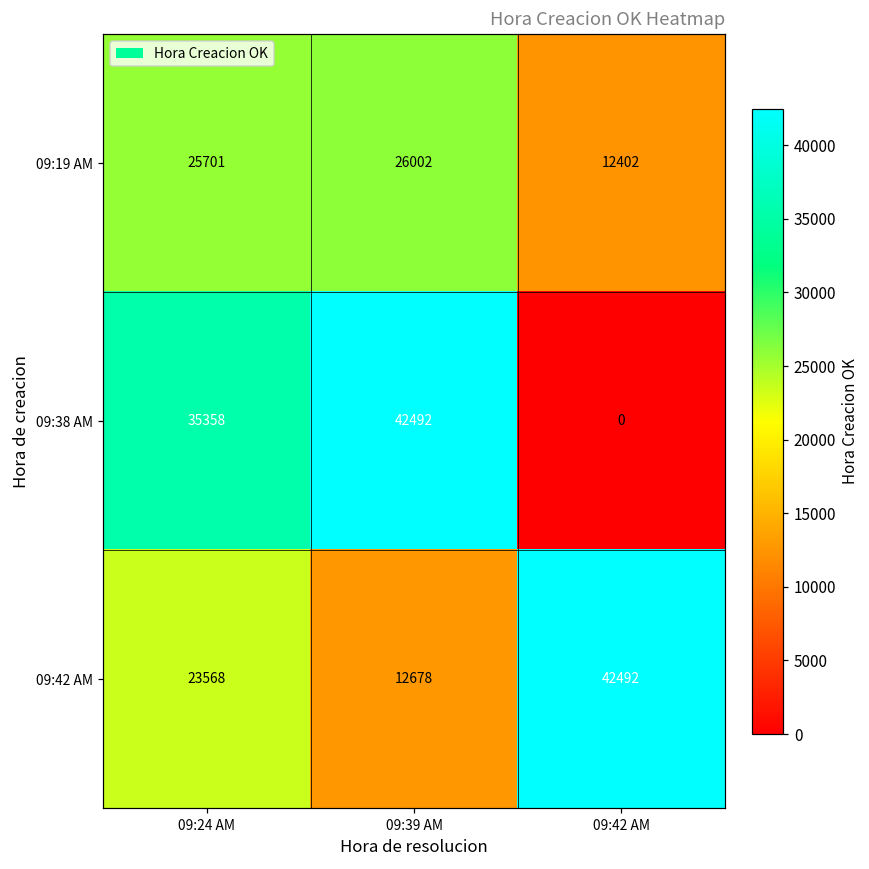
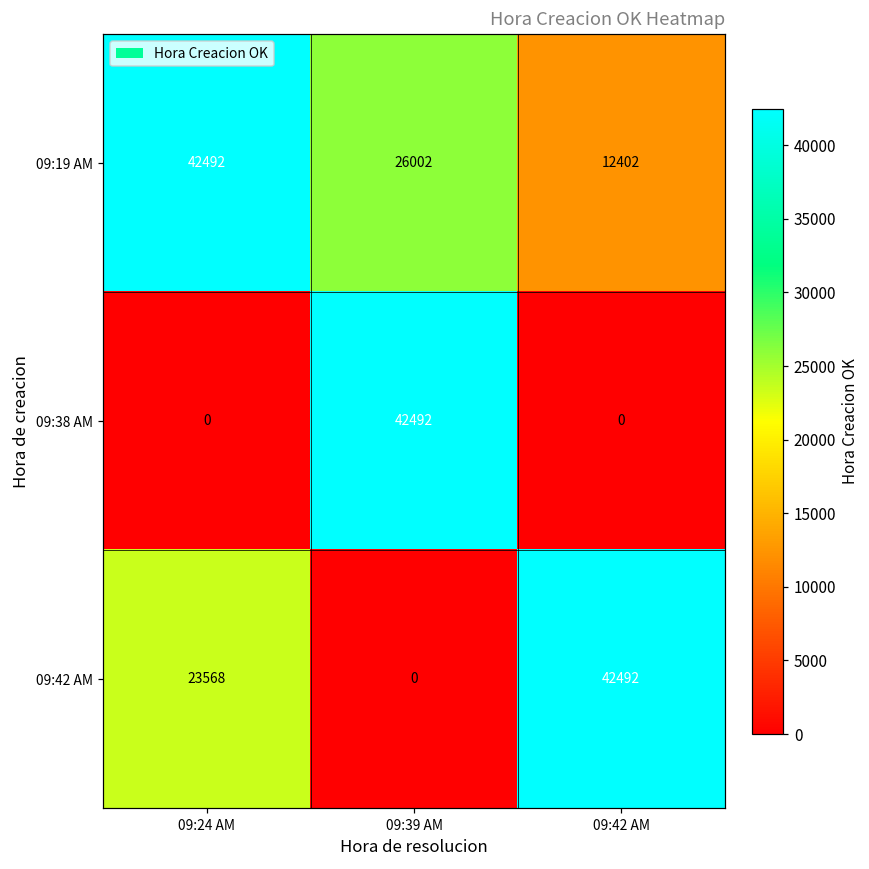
09:19 AM, 09:24 AM: 25701 -> 42492
09:38 AM, 09:24 AM: 35358 -> 0
09:42 AM, 09:39 AM: 12678 -> 0
